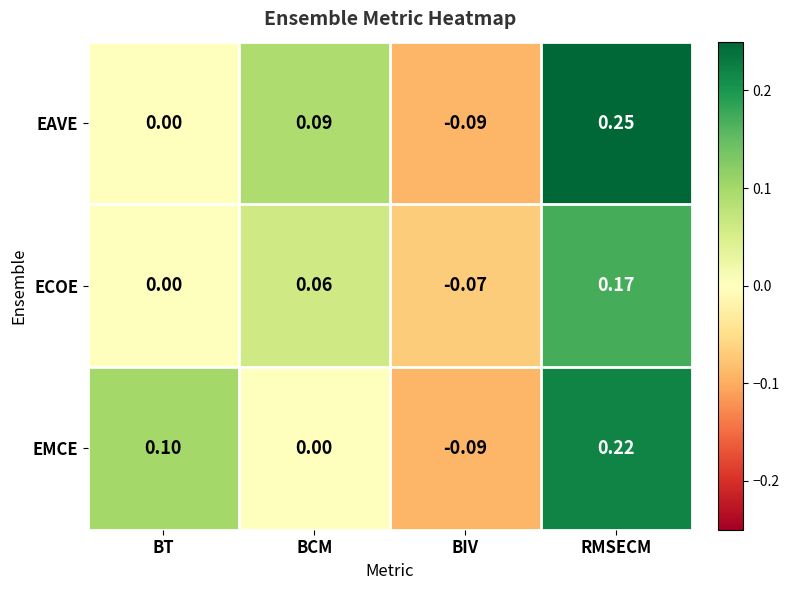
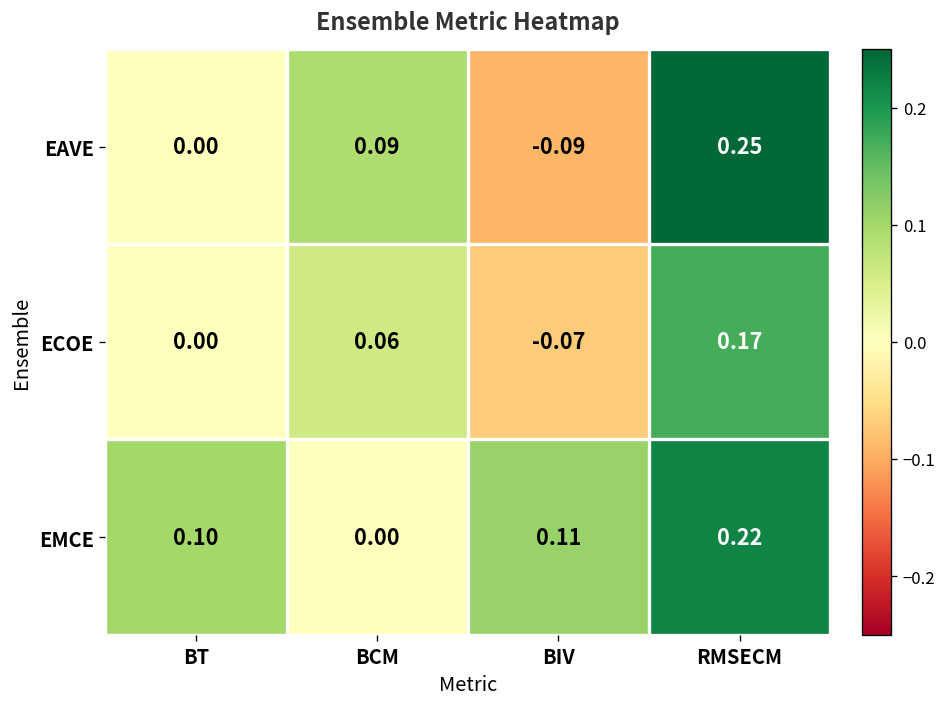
EMCE, BIV: -0.09 -> 0.11
